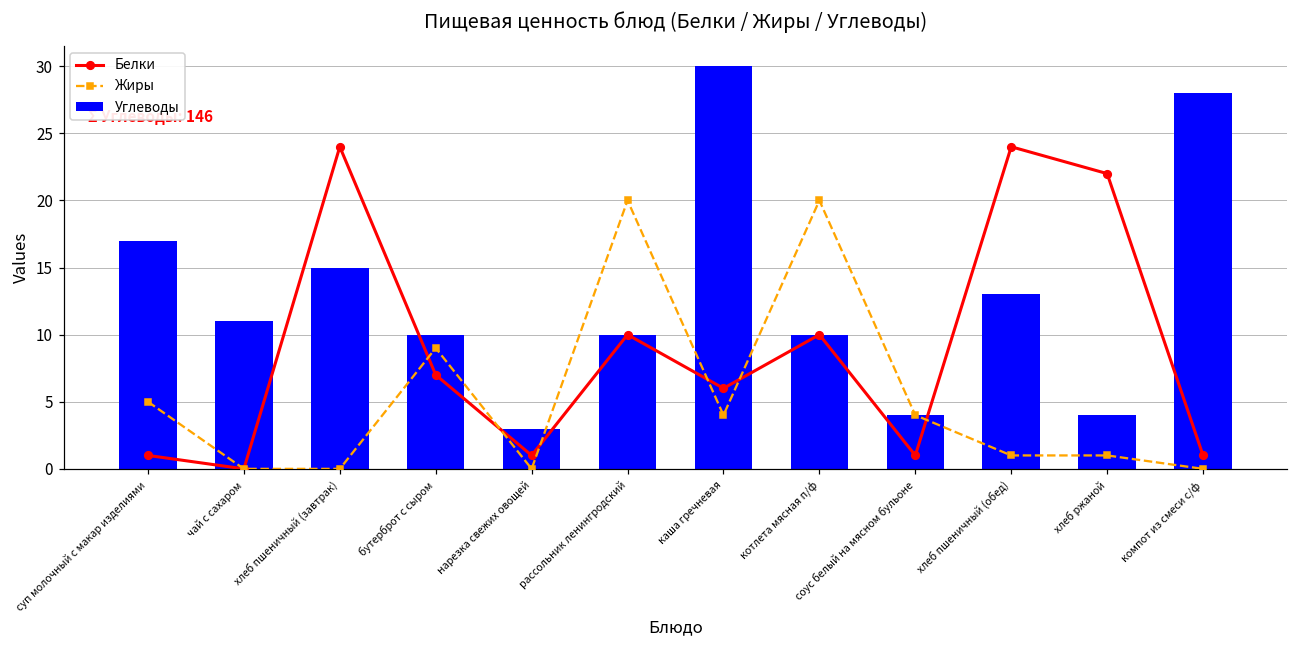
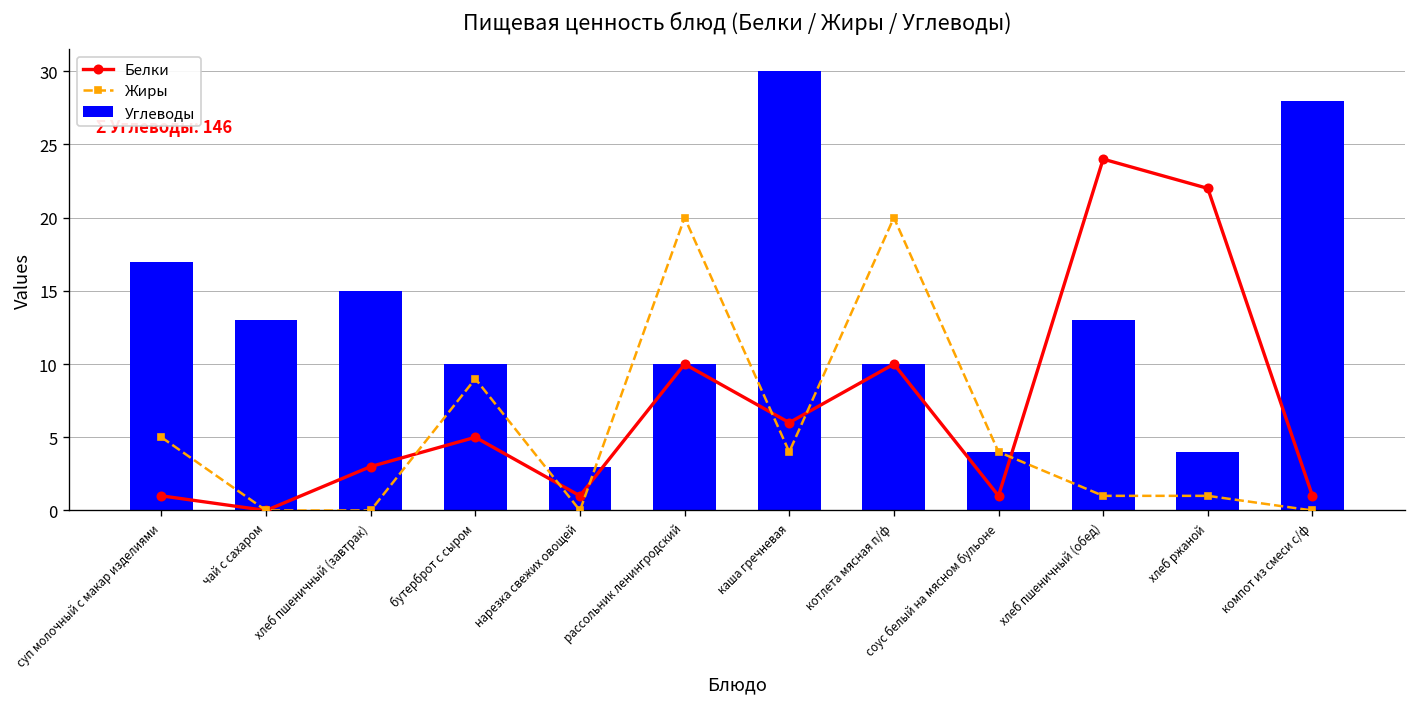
Углеводы, чай с сахаром: 11 -> 13
Белки, хлеб пшеничный (завтрак): 24 -> 3
Белки, бутерброт с сыром: 7 -> 5
